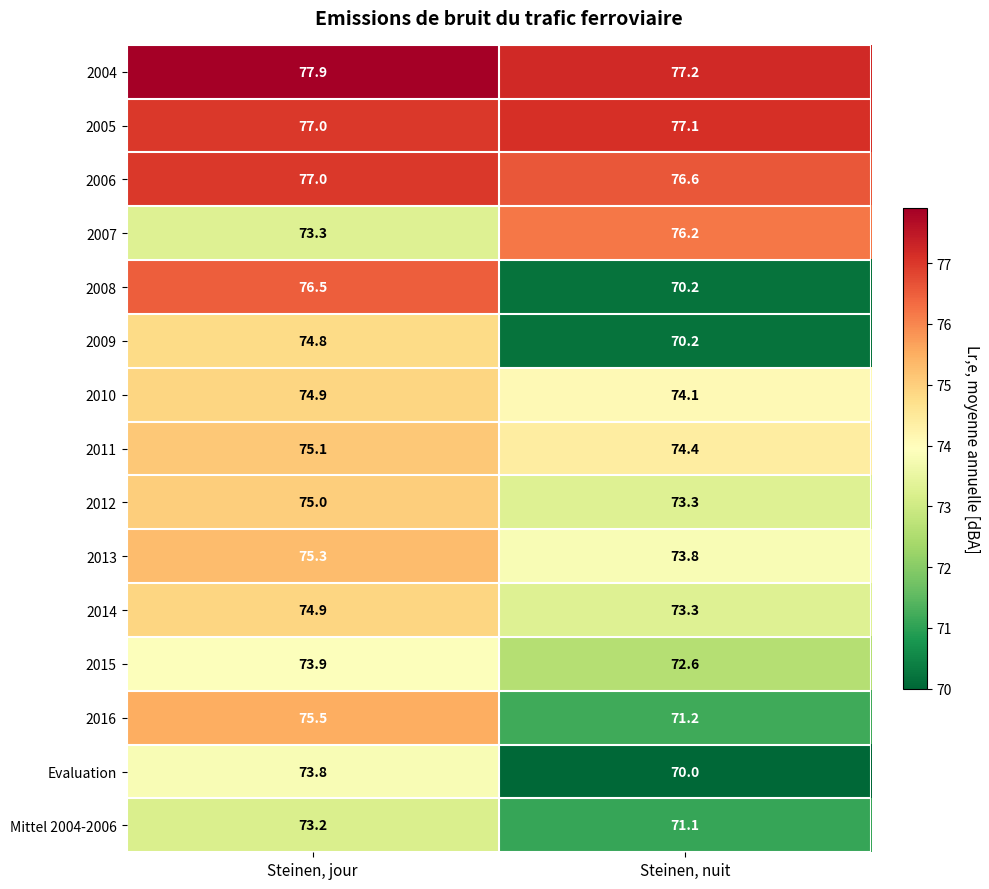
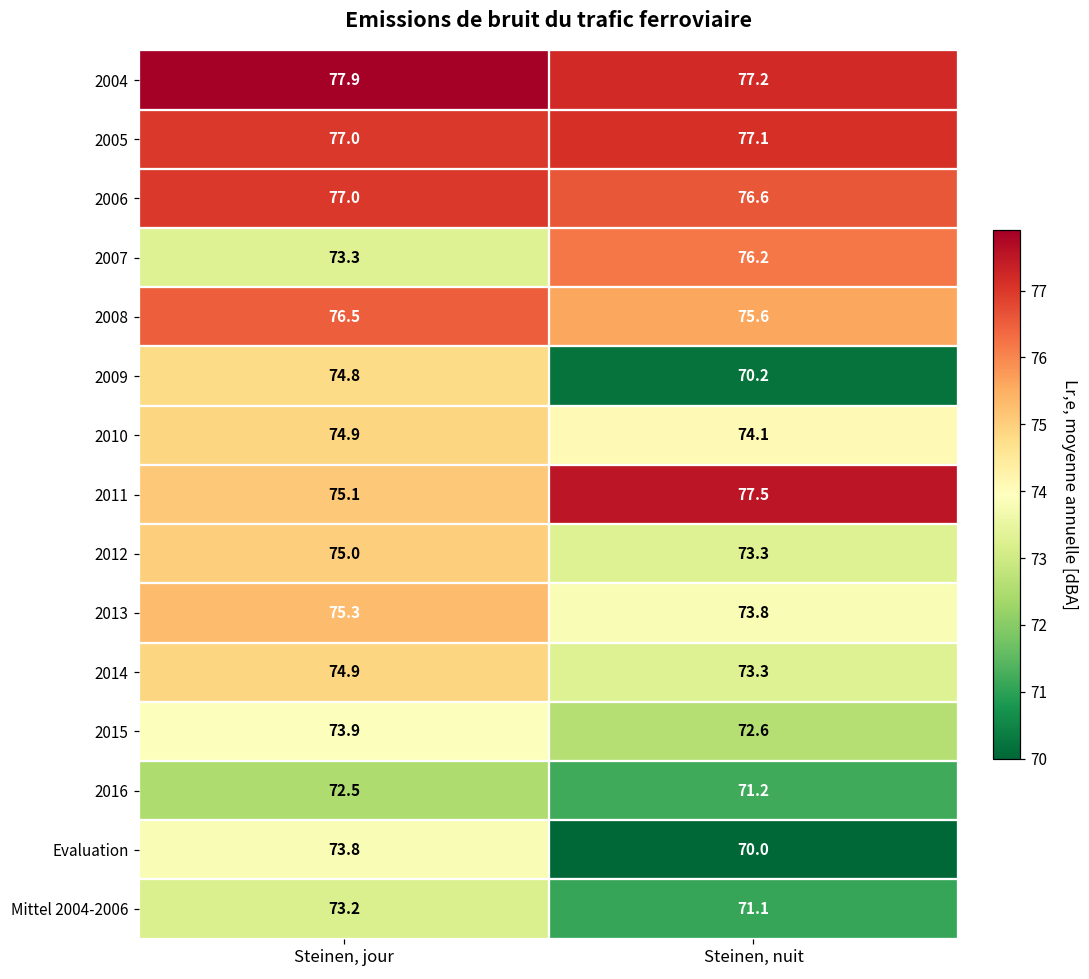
2008, Steinen, nuit: 70.2 -> 75.6
2011, Steinen, nuit: 74.4 -> 77.5
2016, Steinen, jour: 75.5 -> 72.5
